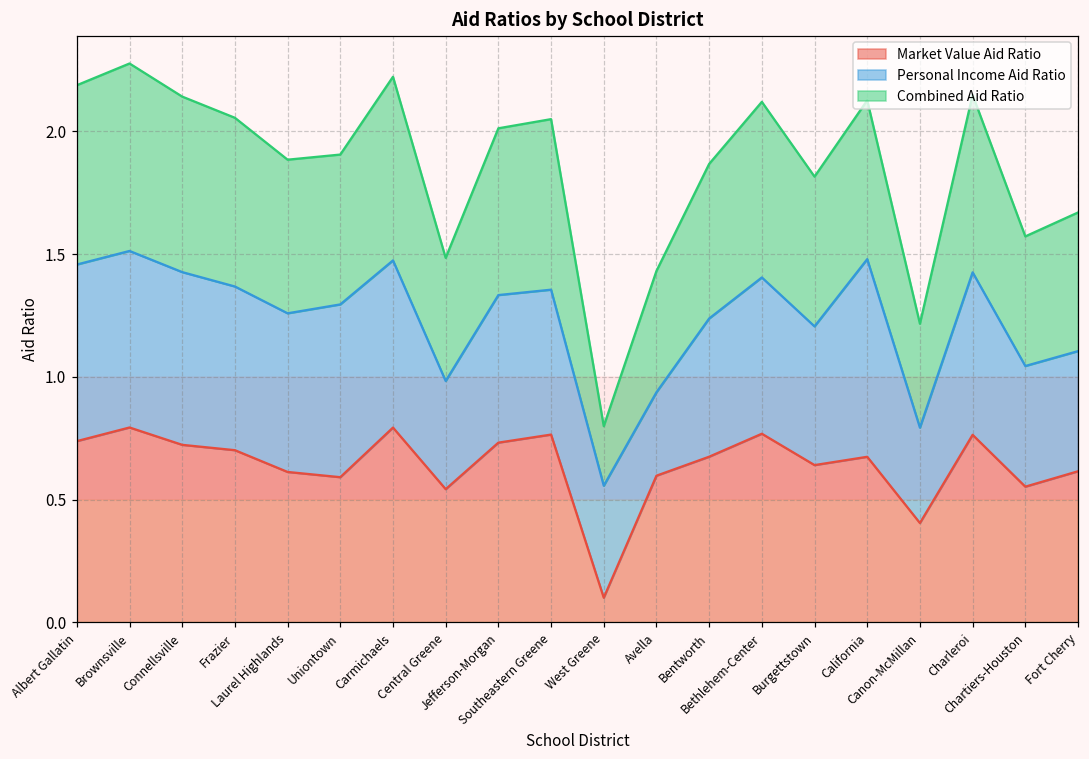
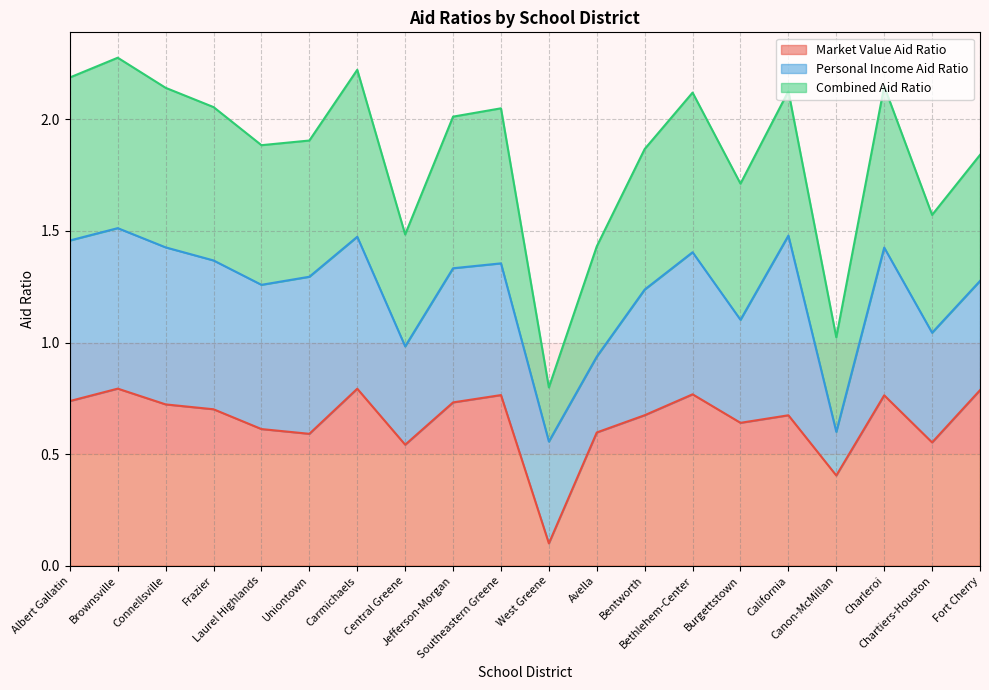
Personal Income Aid Ratio, Burgettstown: 0.57 -> 0.46
Personal Income Aid Ratio, Canon-McMillan: 0.39 -> 0.20
Market Value Aid Ratio, Fort Cherry: 0.62 -> 0.79
